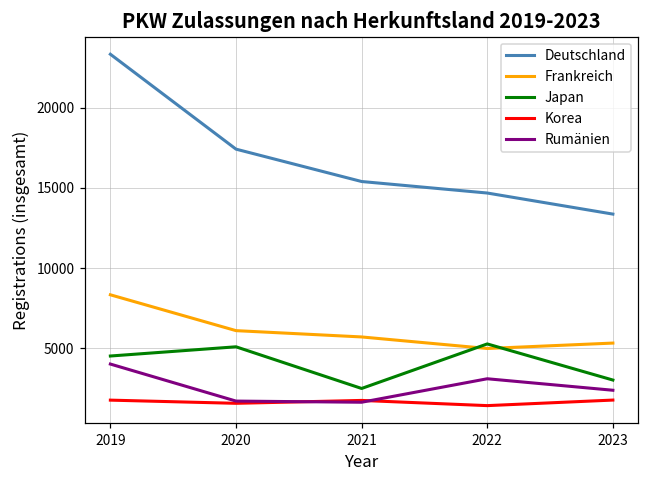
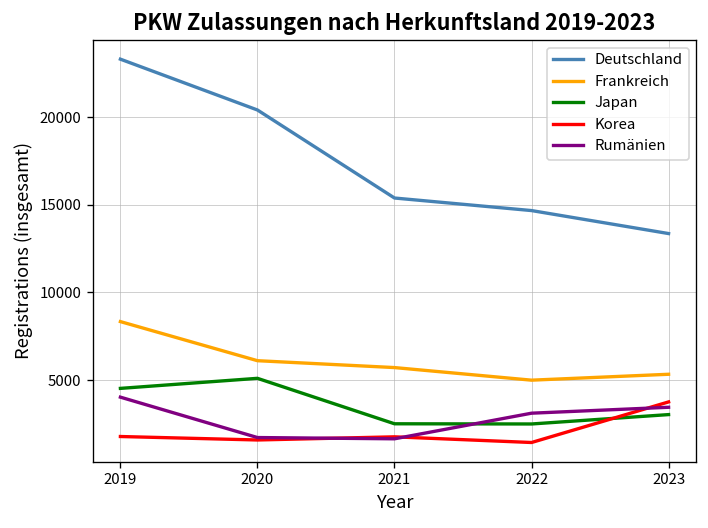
Deutschland, 2020: 17400 -> 20400
Japan, 2022: 5300 -> 2500
Korea, 2023: 1800 -> 3800
Rumänien, 2023: 2400 -> 3400
